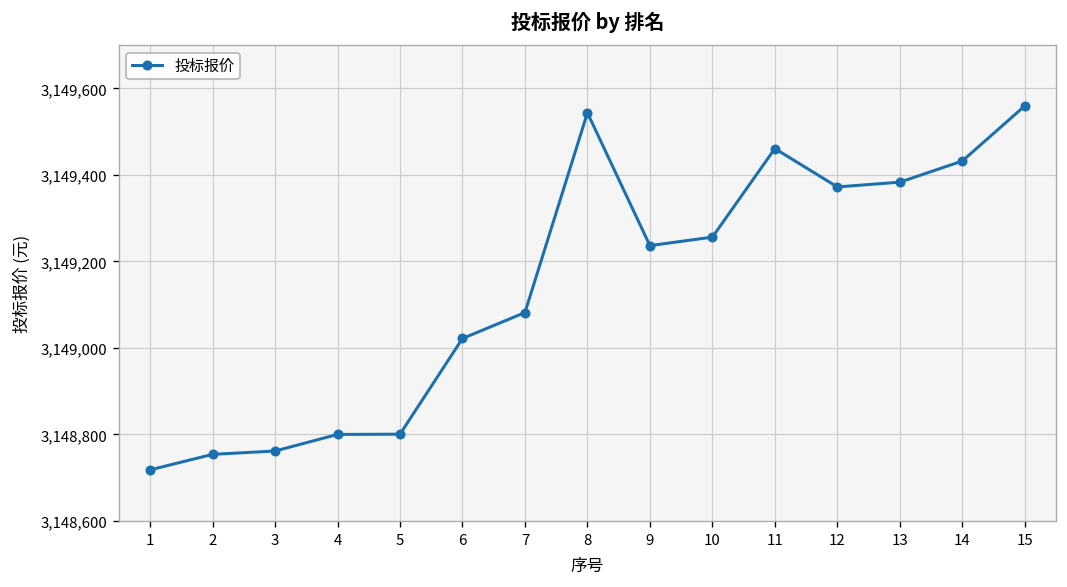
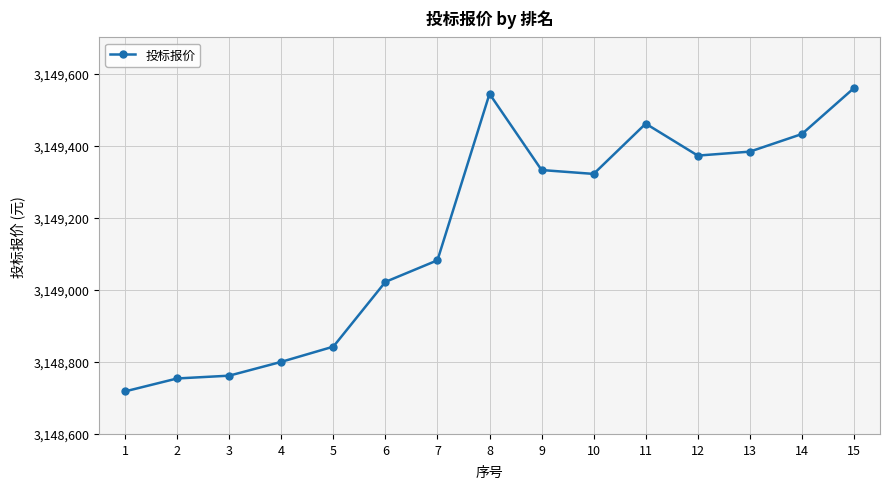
5: 3,148,800 -> 3,148,840
9: 3,149,240 -> 3,149,330
10: 3,149,260 -> 3,149,320
